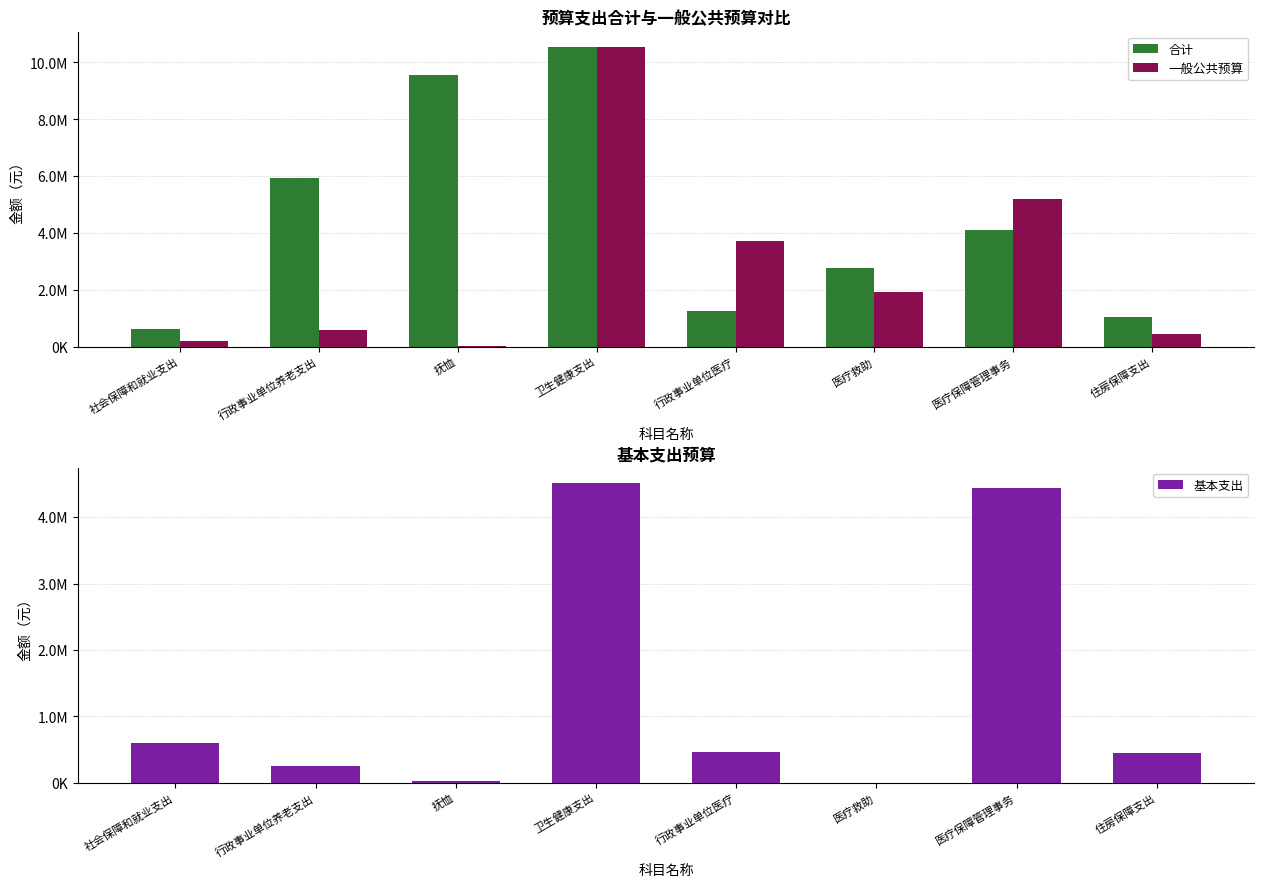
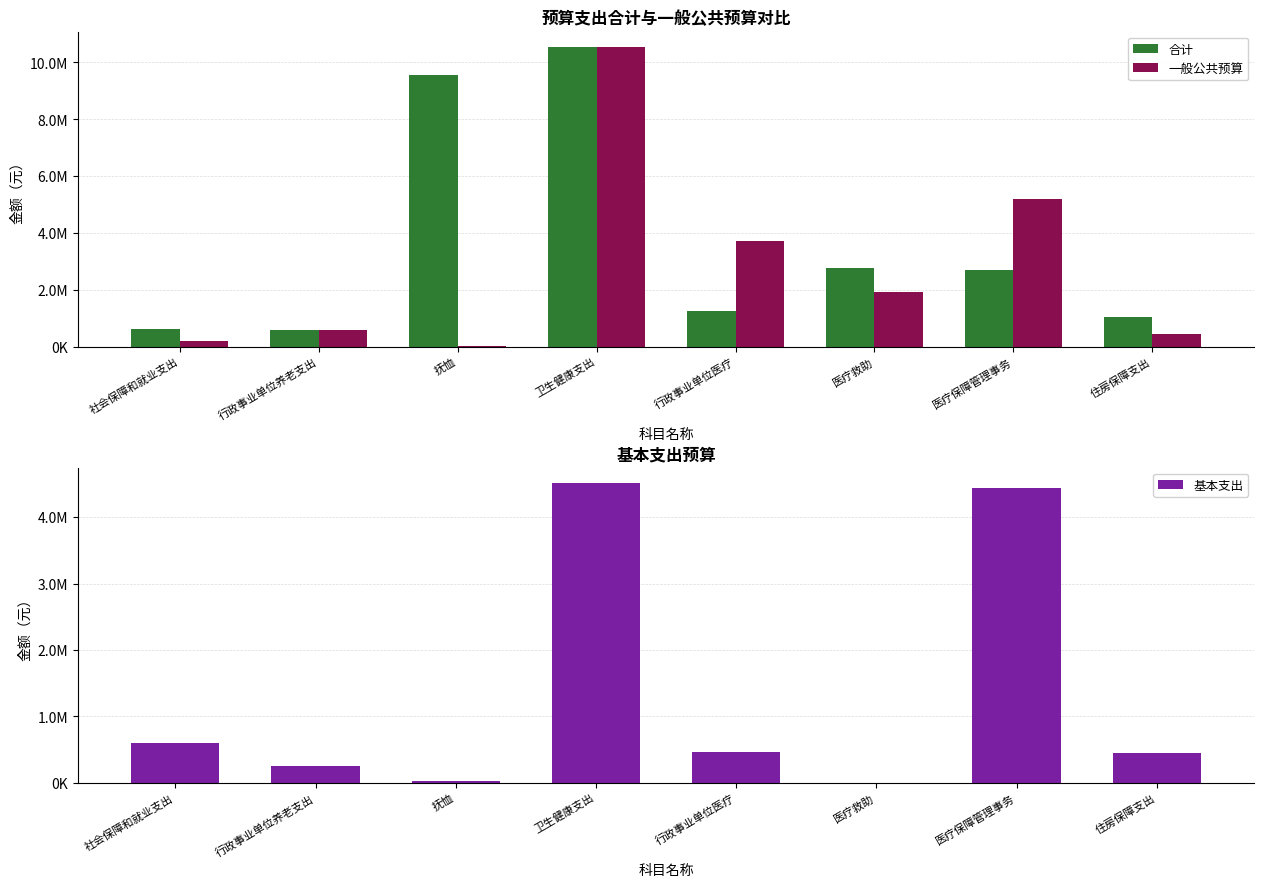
预算支出合计与一般公共预算对比, 合计, 行政事业单位养老支出: 5900000 -> 600000
预算支出合计与一般公共预算对比, 合计, 医疗保障管理事务: 4100000 -> 2700000
